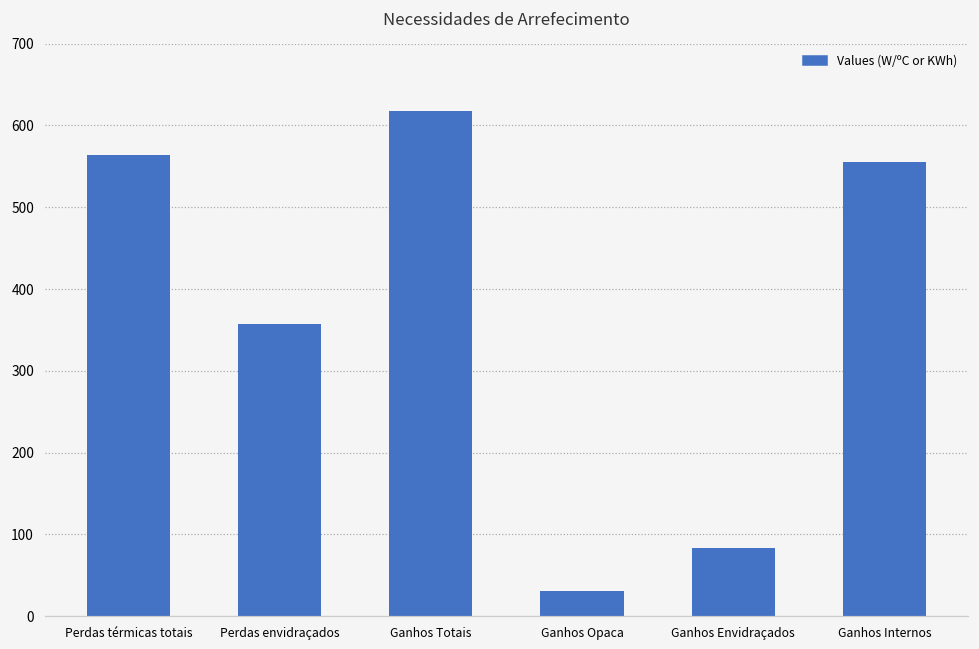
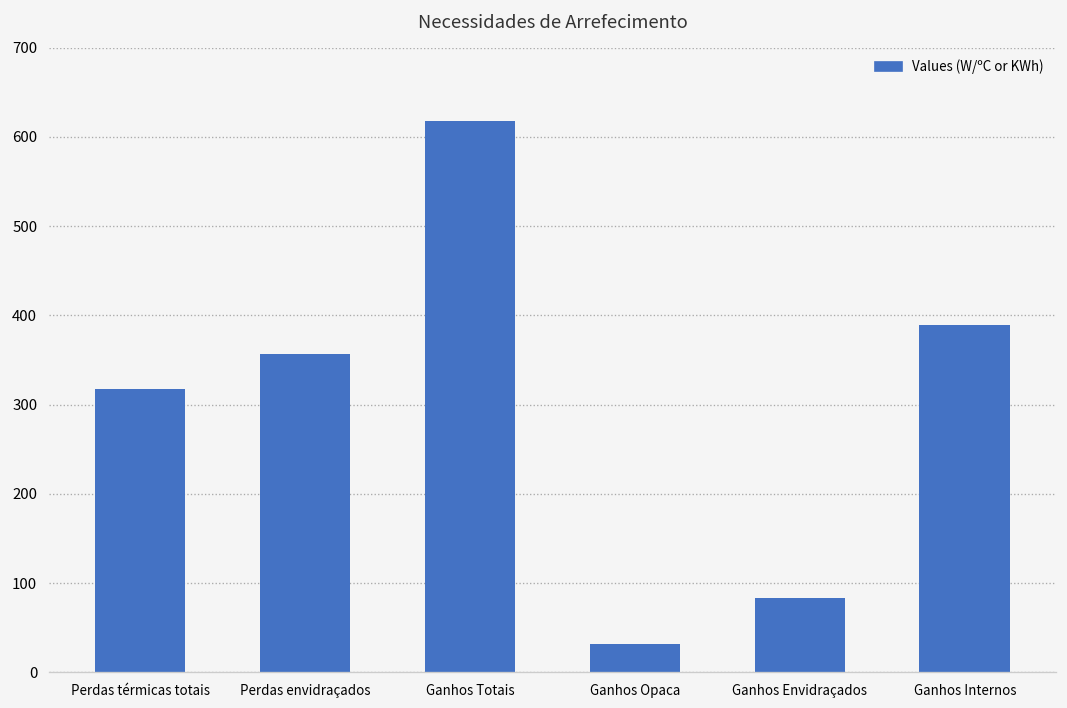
Perdas térmicas totais: 560 -> 320
Ganhos Internos: 560 -> 390
